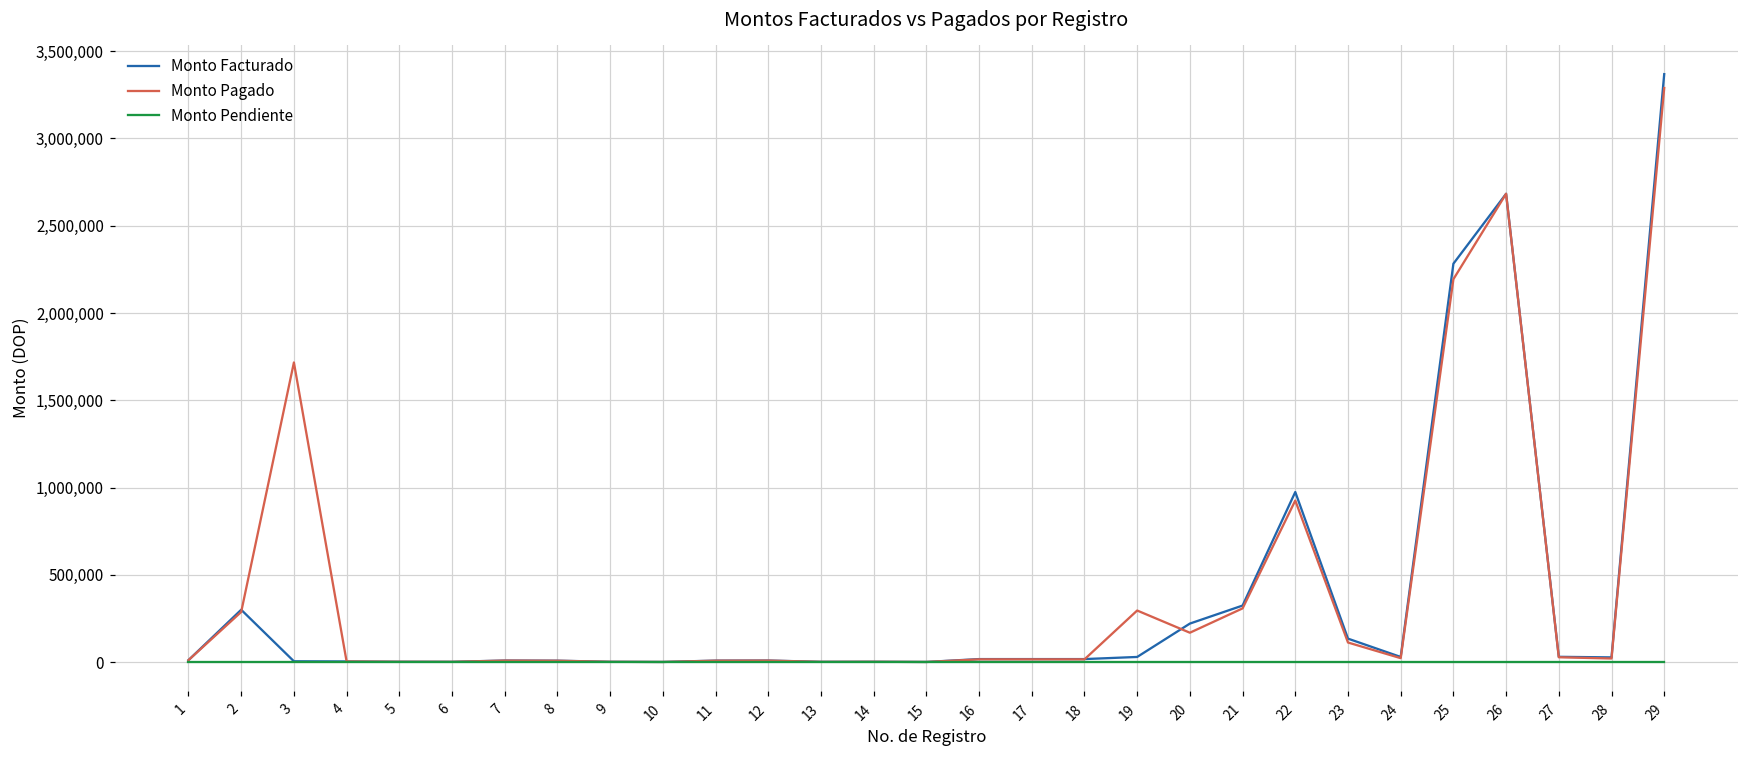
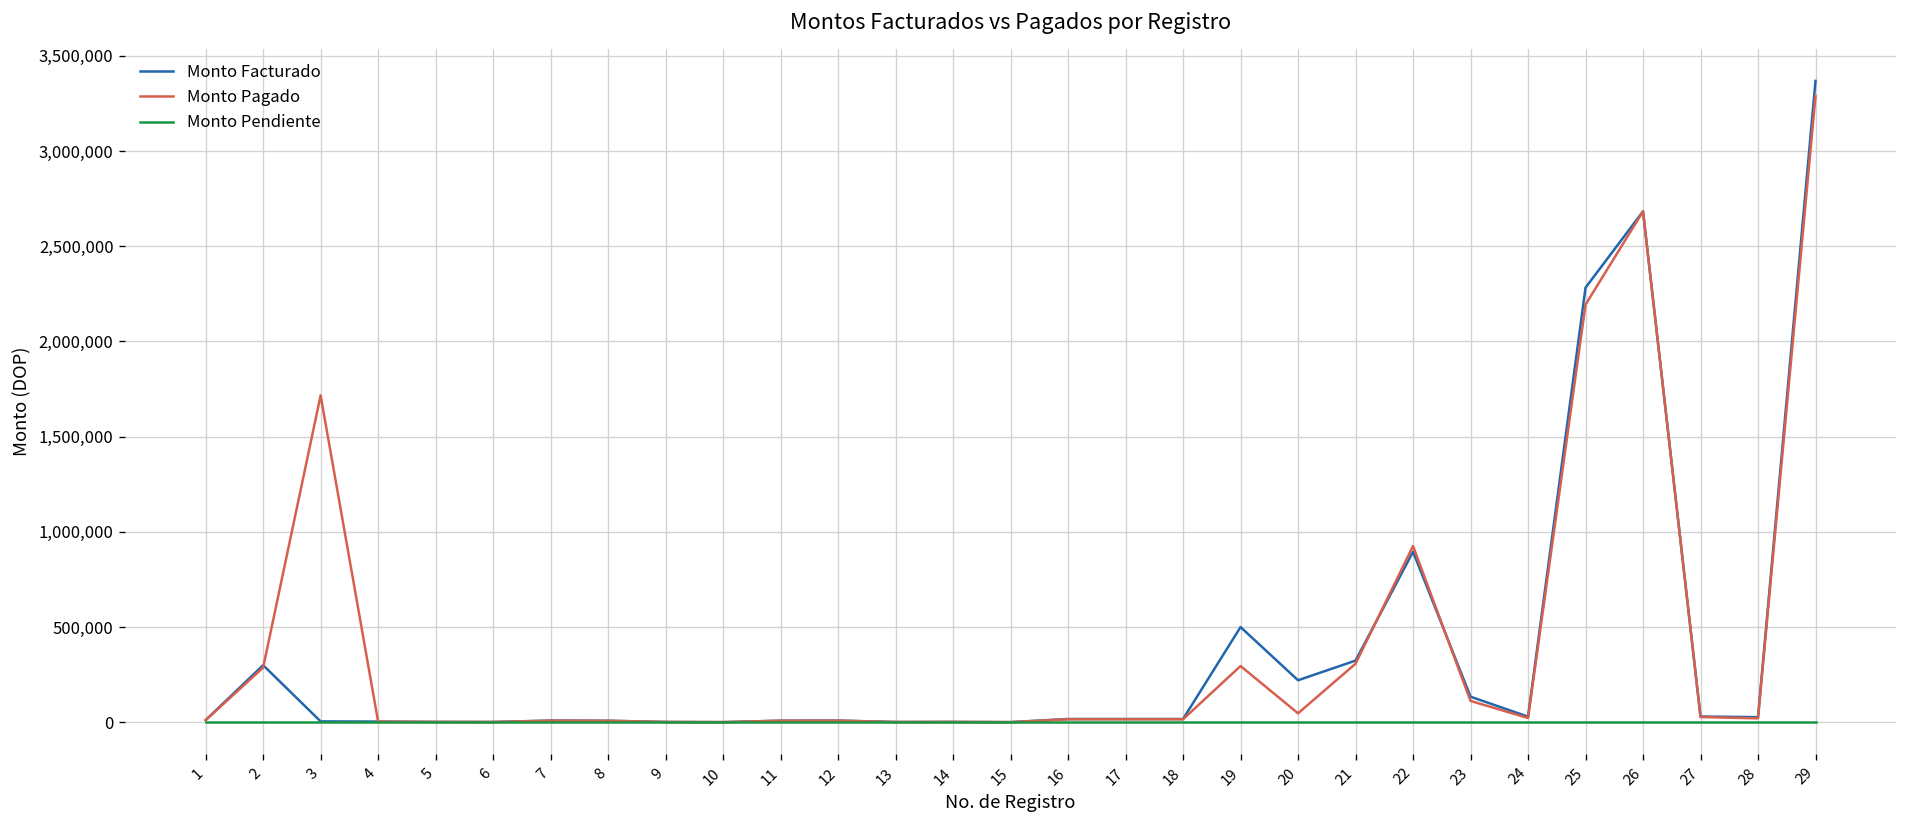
Monto Facturado, 19: 30,000 -> 500,000
Monto Pagado, 20: 170,000 -> 50,000
Monto Facturado, 22: 970,000 -> 900,000
